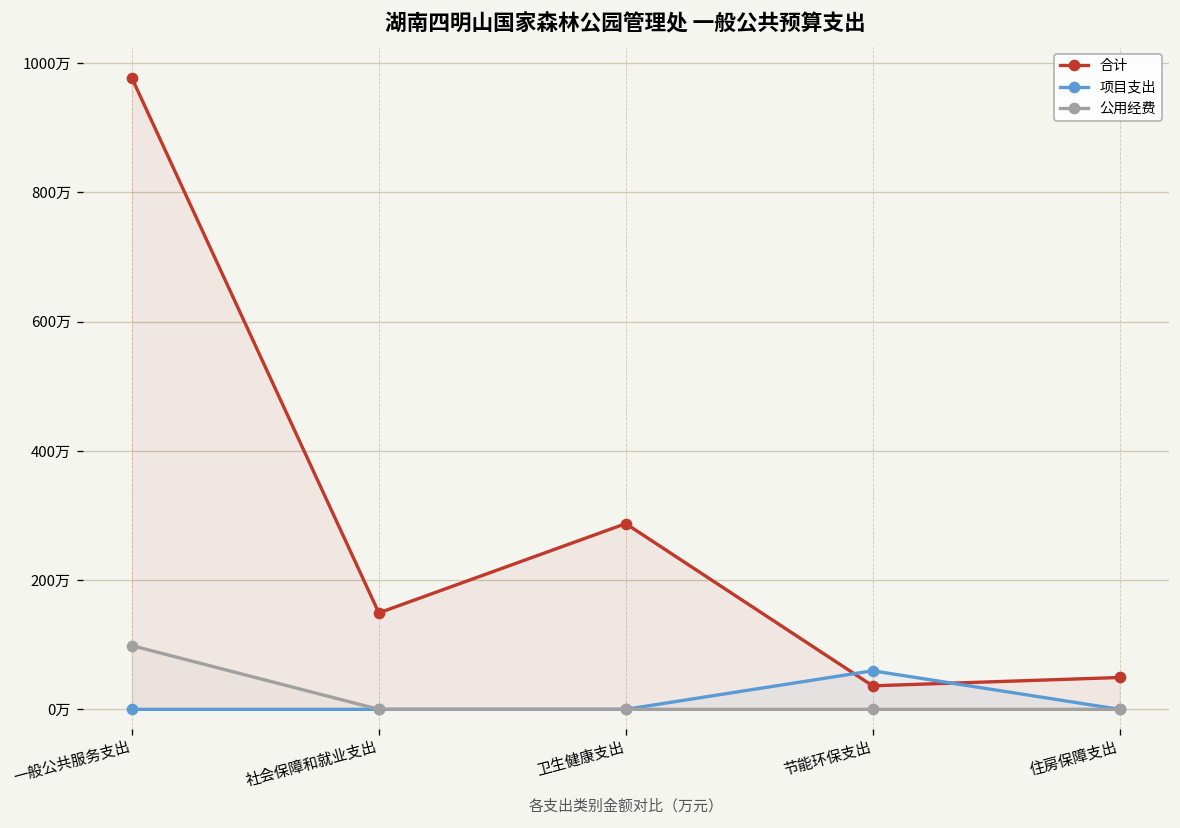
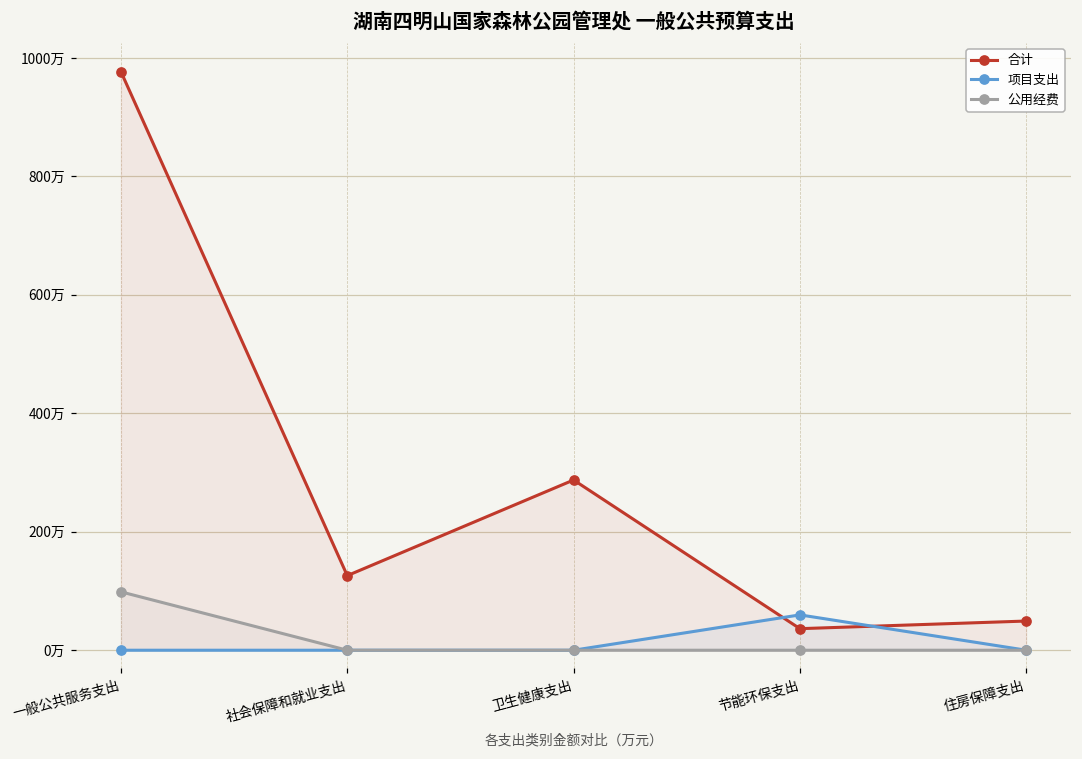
合计, 社会保障和就业支出: 150万 -> 130万
